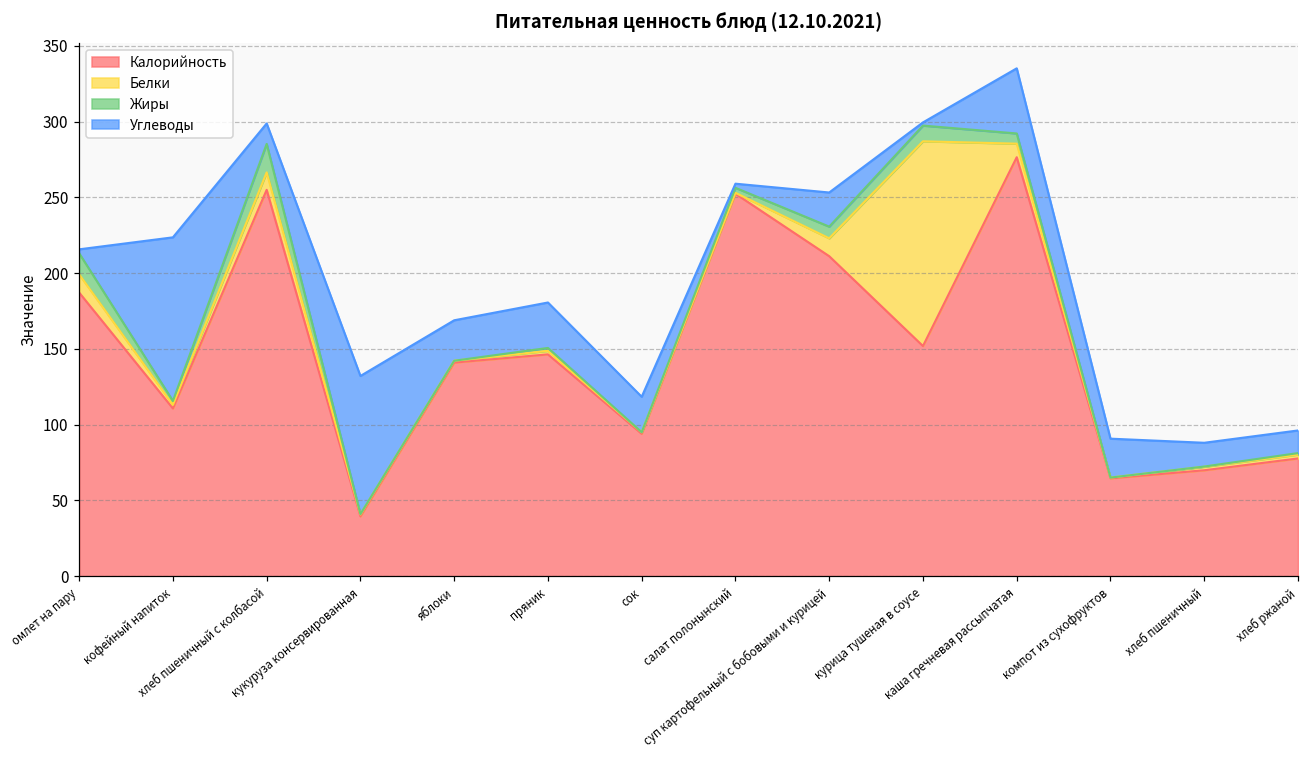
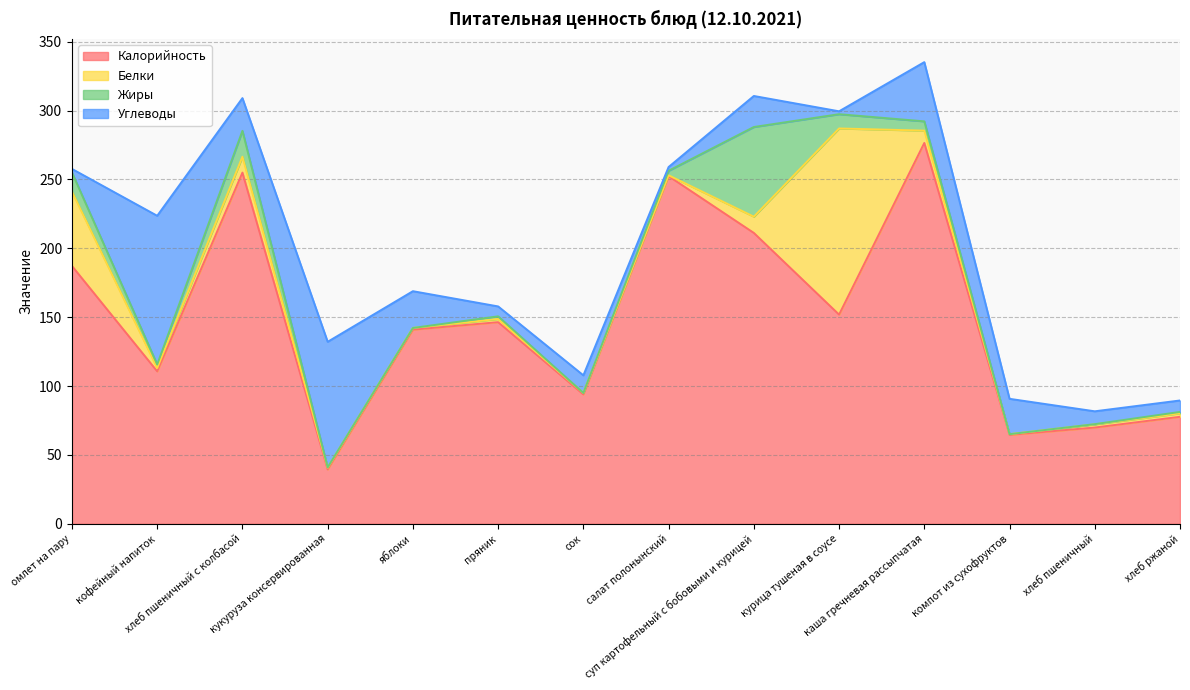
Белки, омлет на пару: 12 -> 54
Углеводы, хлеб пшеничный с колбасой: 14 -> 24
Углеводы, пряник: 30 -> 7
Углеводы, сок: 23 -> 13
Жиры, суп картофельный с бобовыми и курицей: 8 -> 65
Углеводы, хлеб пшеничный: 16 -> 9
Углеводы, хлеб ржаной: 15 -> 8
